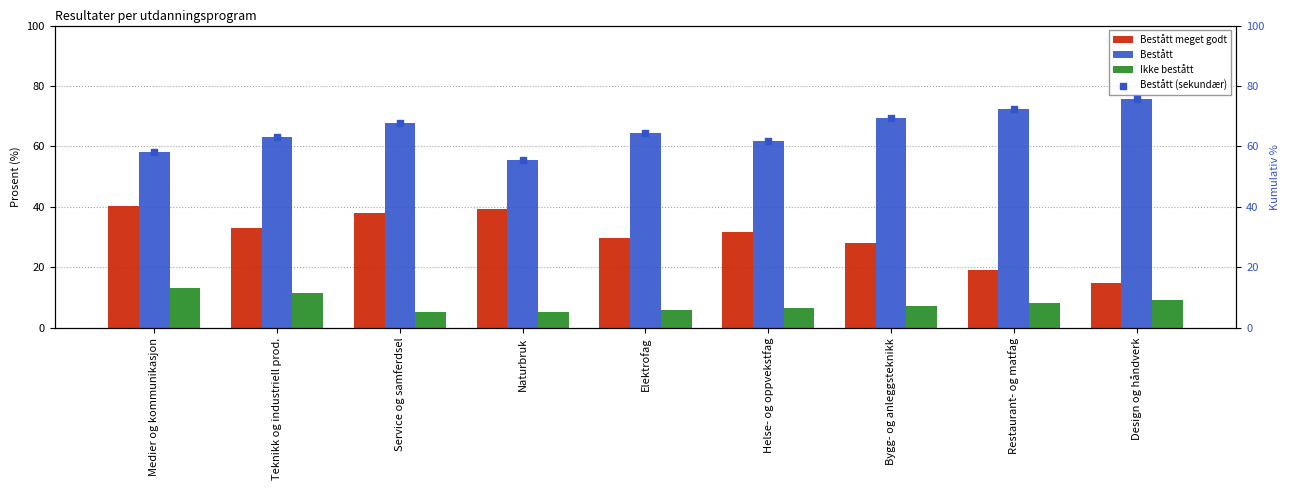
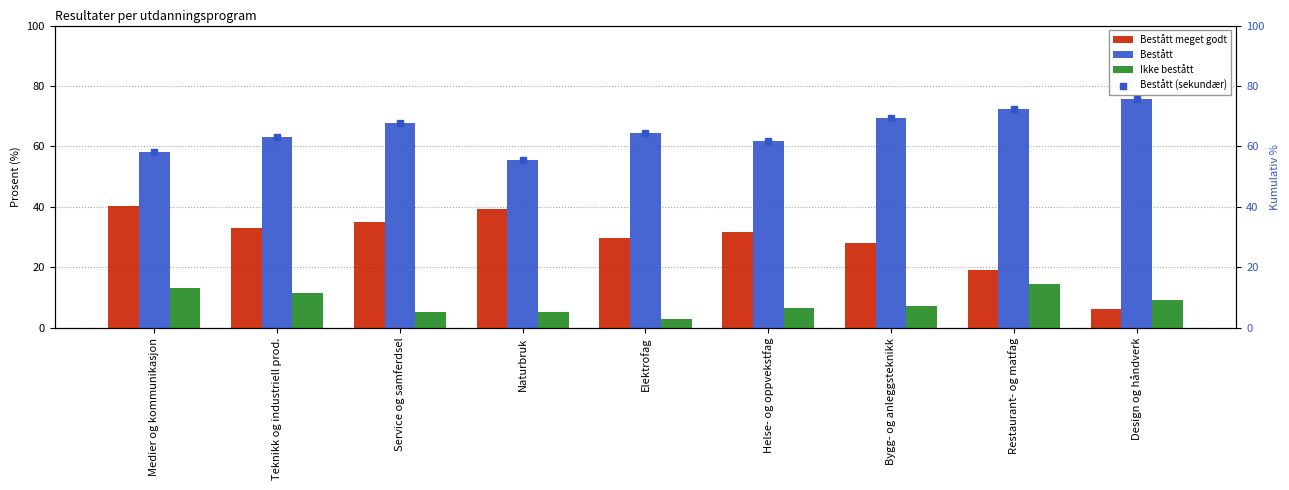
Bestått meget godt, Service og samferdsel: 38 -> 35
Ikke bestått, Elektrofag: 6 -> 3
Ikke bestått, Restaurant- og matfag: 8 -> 15
Bestått meget godt, Design og håndverk: 15 -> 6
